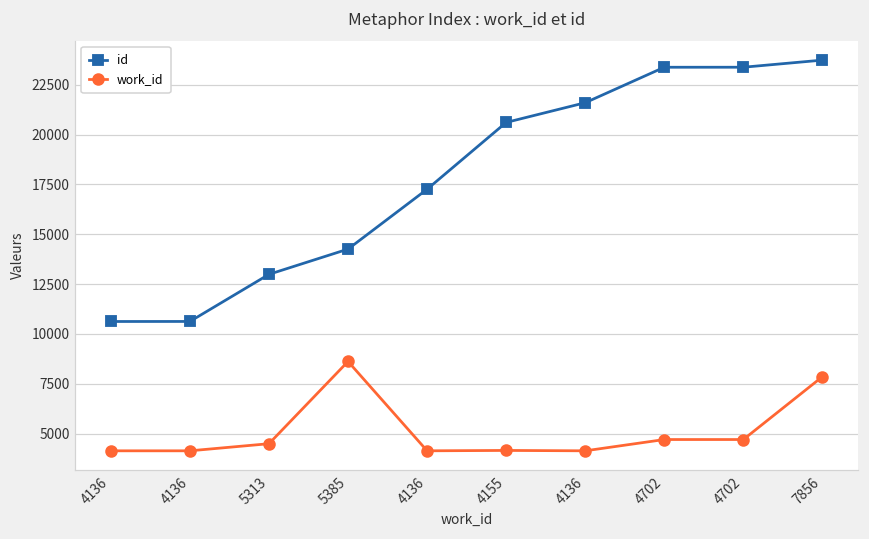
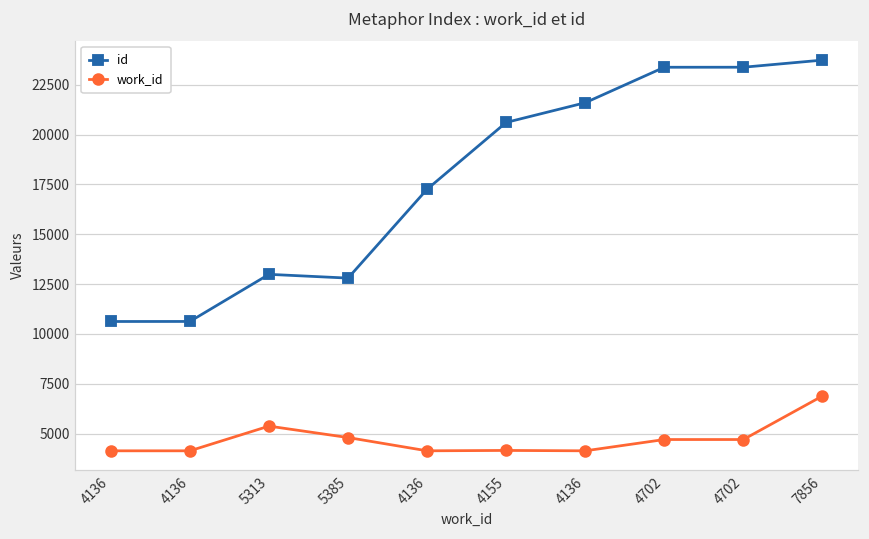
work_id, 5313: 4500 -> 5400
id, 5385: 14300 -> 12800
work_id, 5385: 8600 -> 4800
work_id, 7856: 7900 -> 6900
